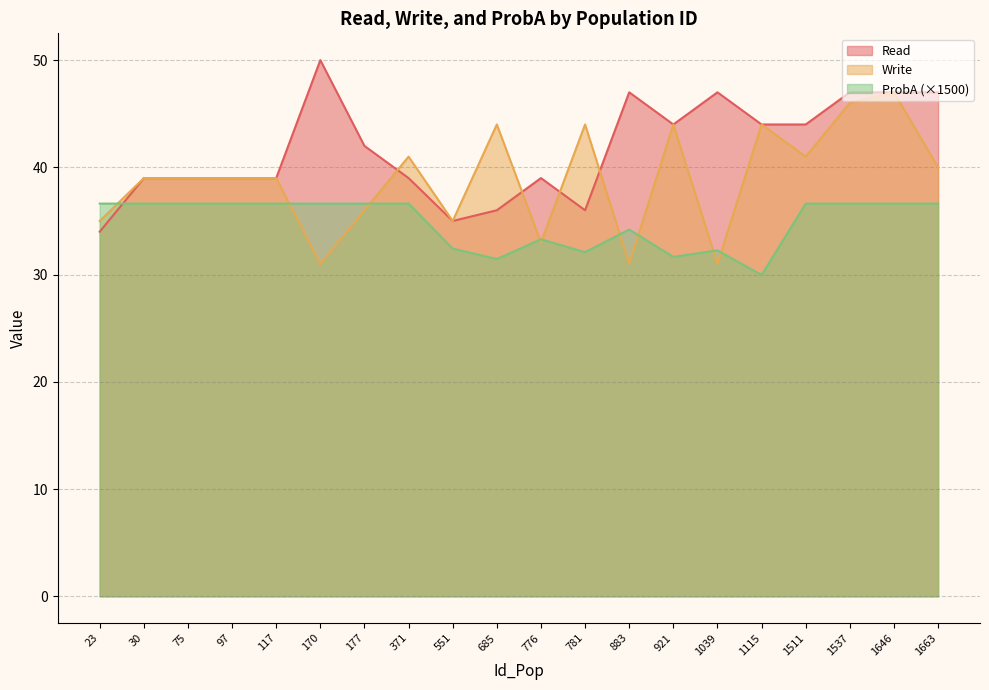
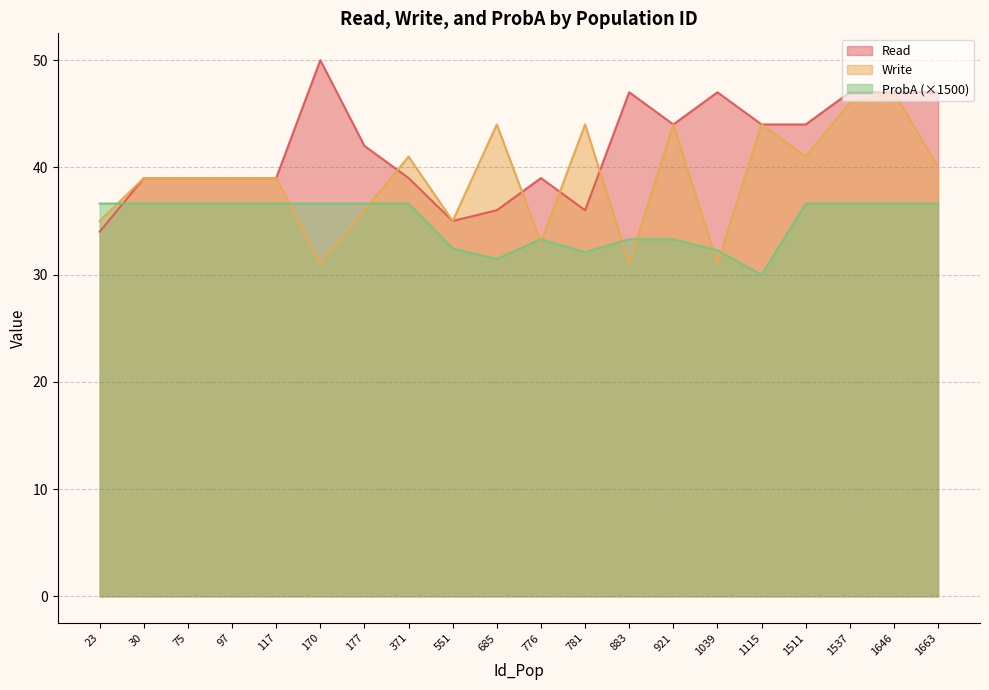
ProbA (×1500), 883: 34.2 -> 33.3
ProbA (×1500), 921: 31.6 -> 33.3
